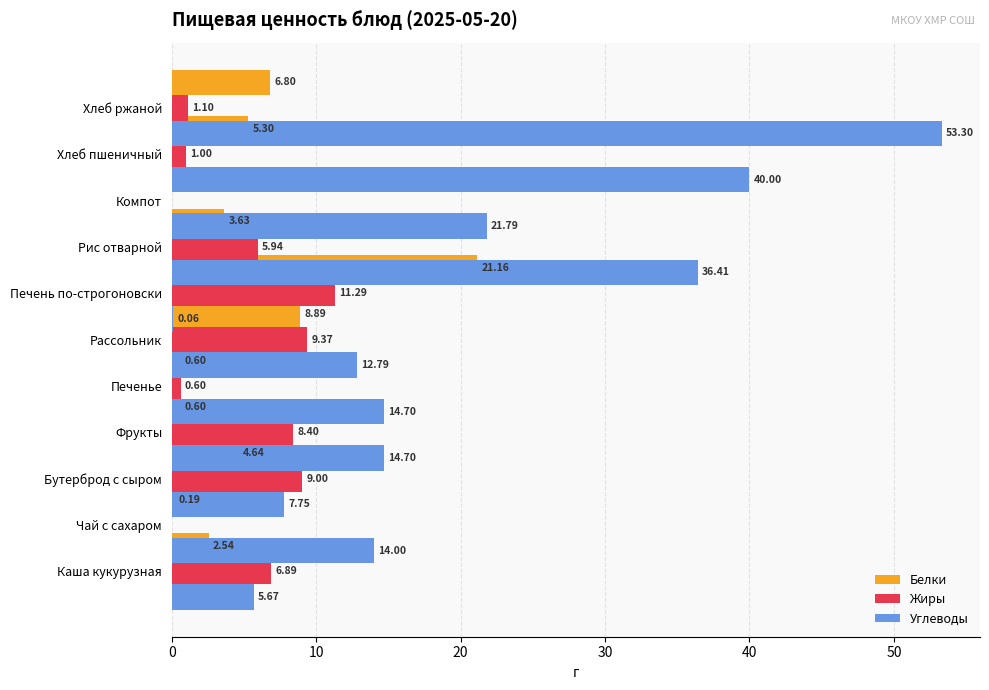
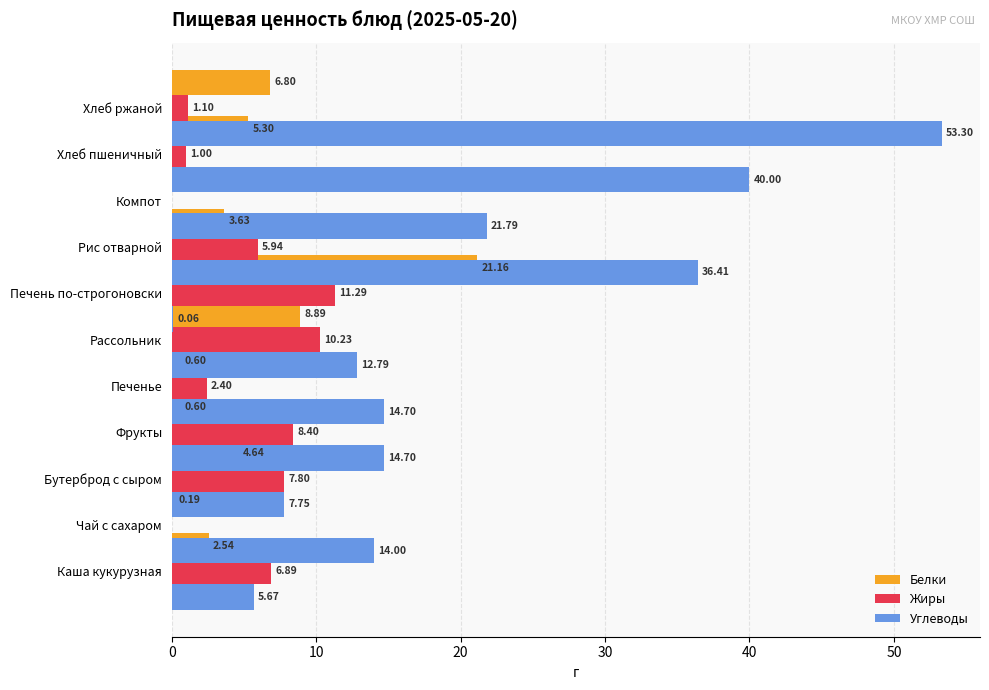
Жиры, Рассольник: 9.37 -> 10.23
Жиры, Печенье: 0.60 -> 2.40
Жиры, Бутерброд с сыром: 9.00 -> 7.80
